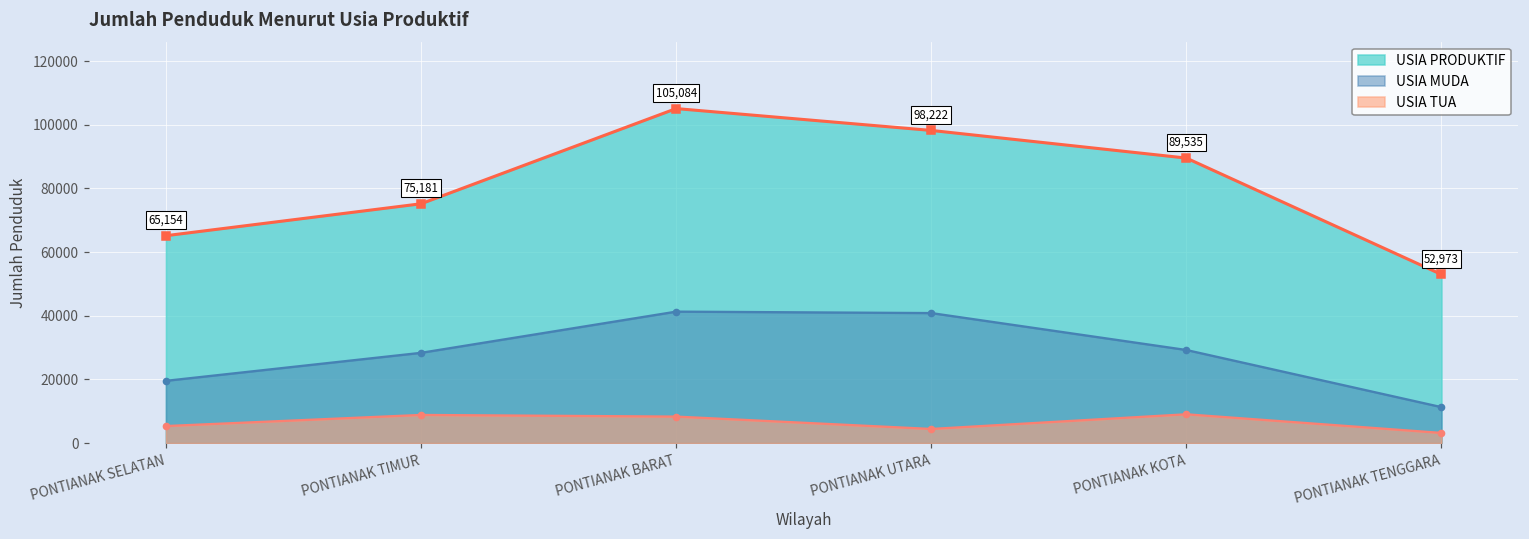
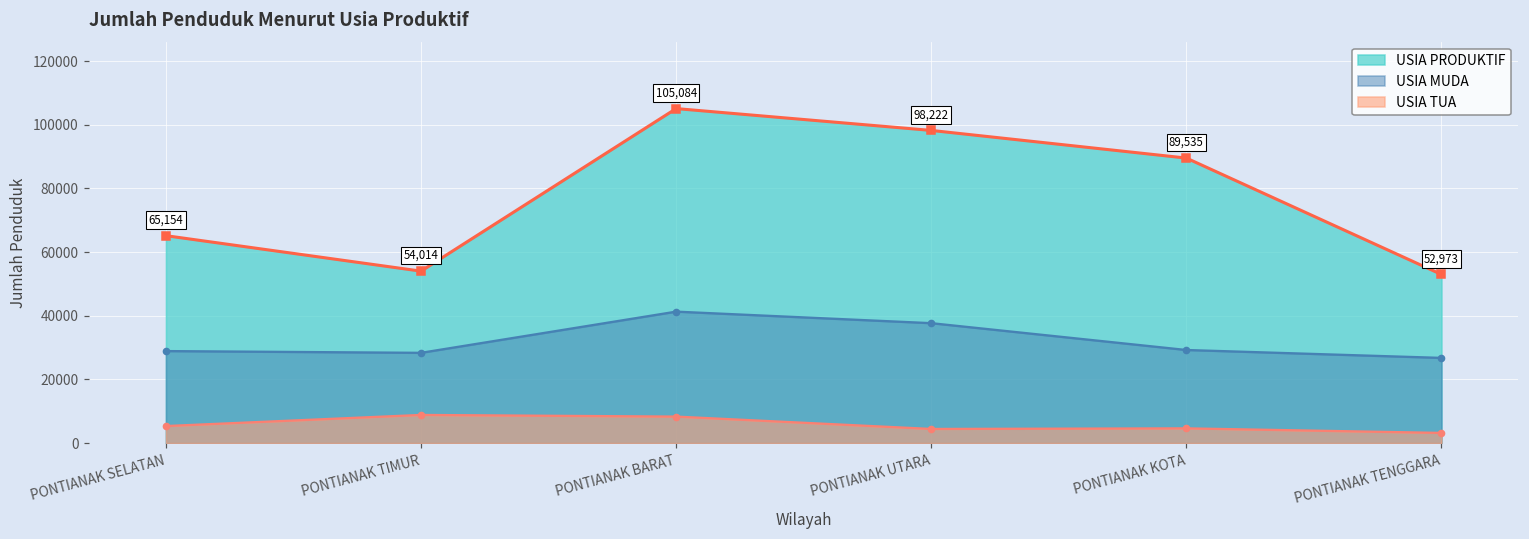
USIA MUDA, PONTIANAK SELATAN: 20000 -> 29000
USIA PRODUKTIF, PONTIANAK TIMUR: 75,181 -> 54,014
USIA MUDA, PONTIANAK UTARA: 41000 -> 38000
USIA TUA, PONTIANAK KOTA: 9000 -> 5000
USIA MUDA, PONTIANAK TENGGARA: 11000 -> 27000
